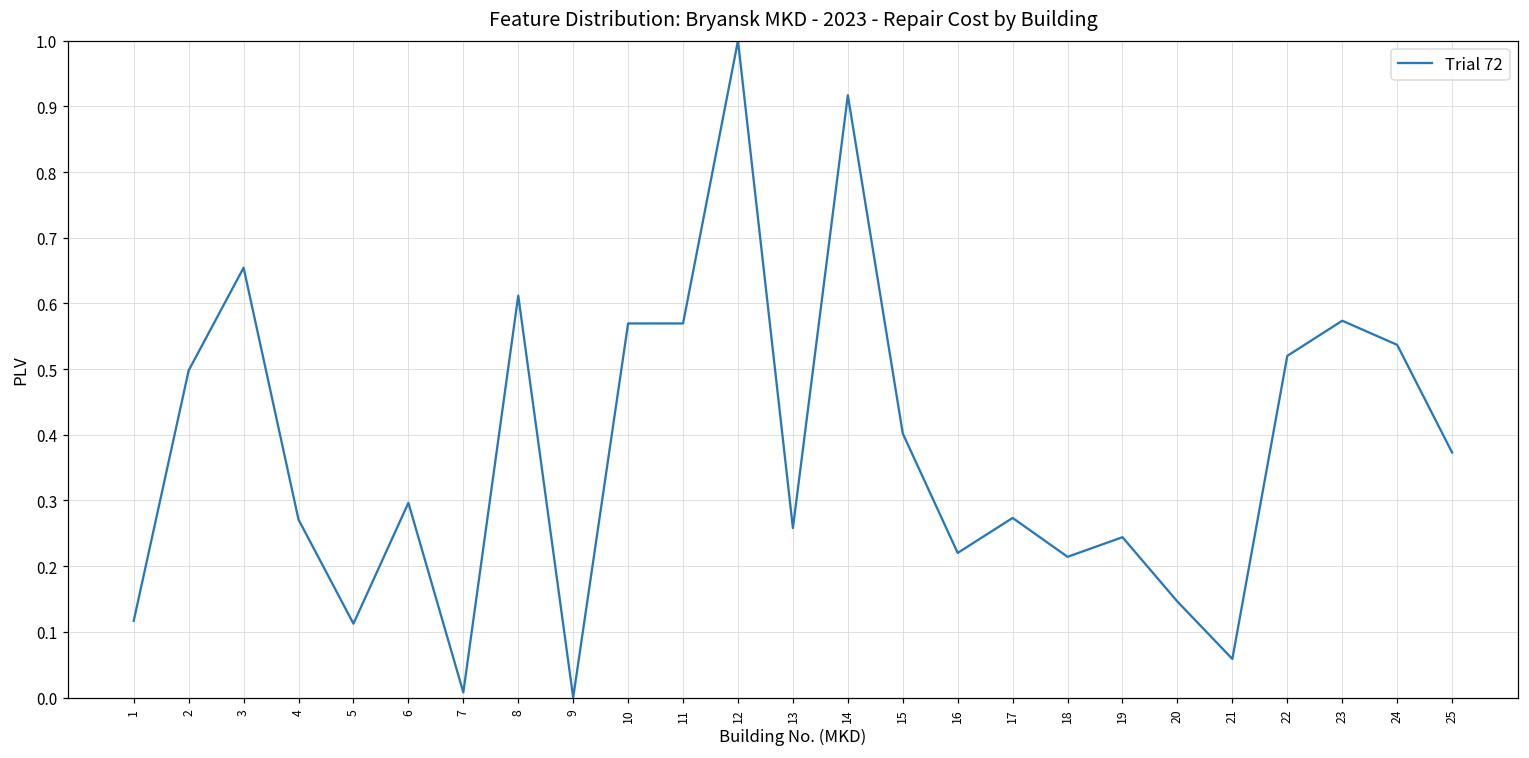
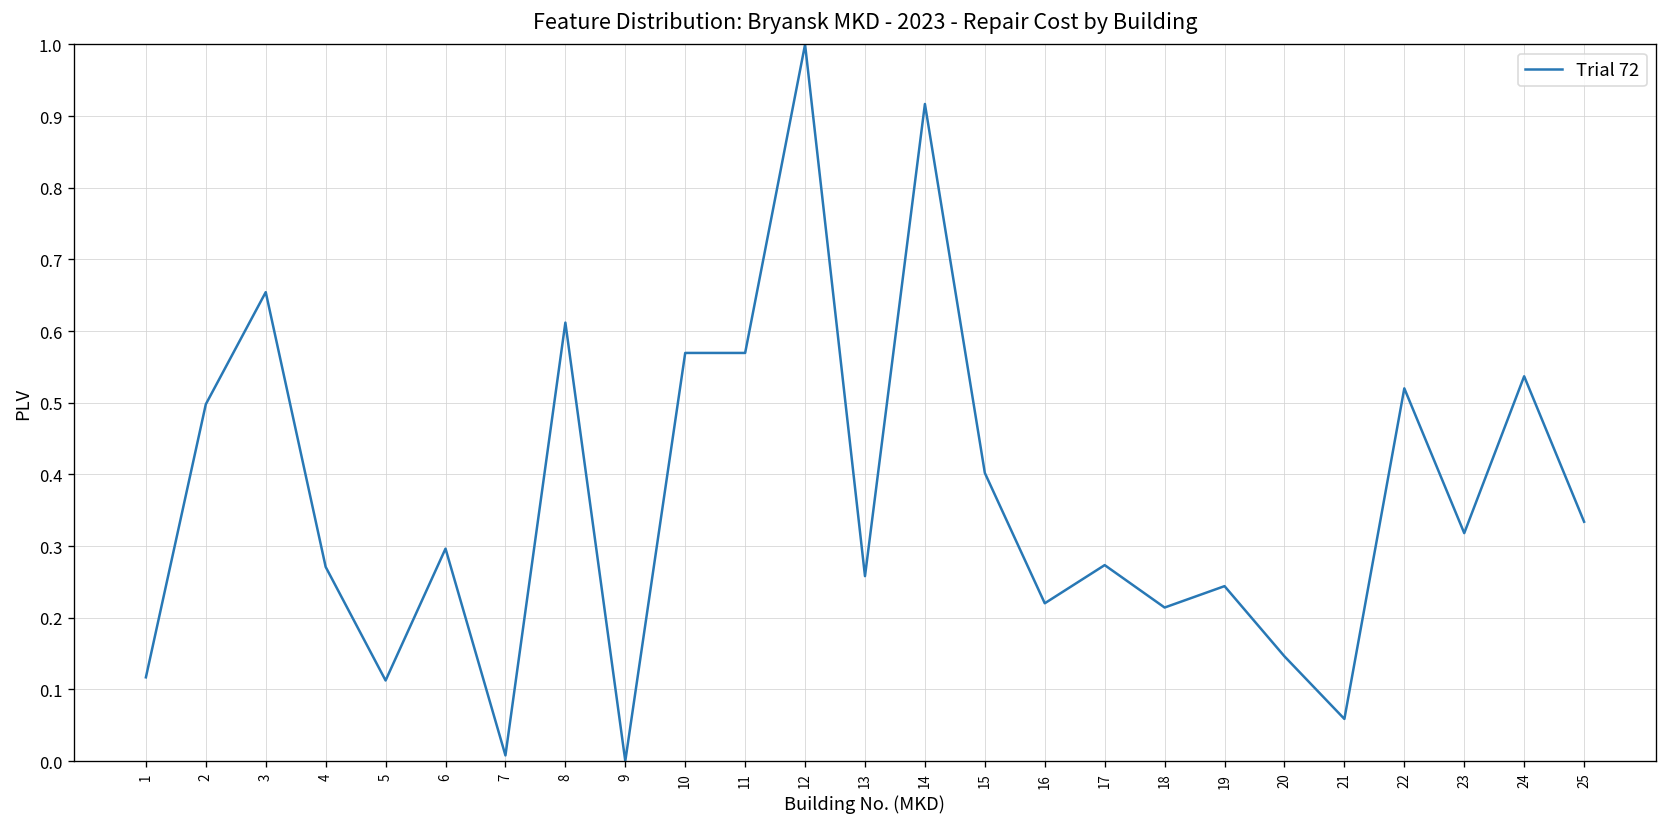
23: 0.57 -> 0.32
25: 0.37 -> 0.33
